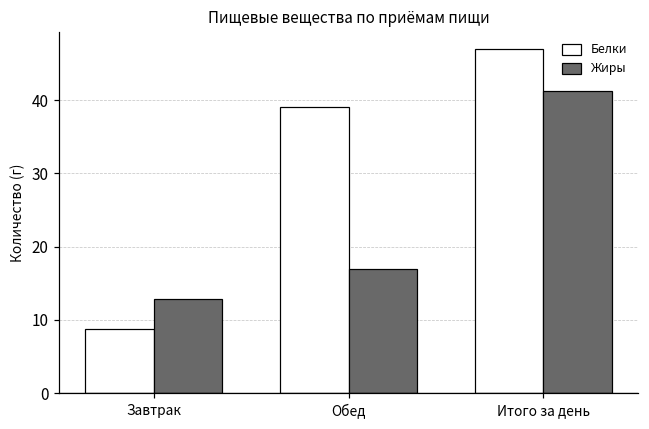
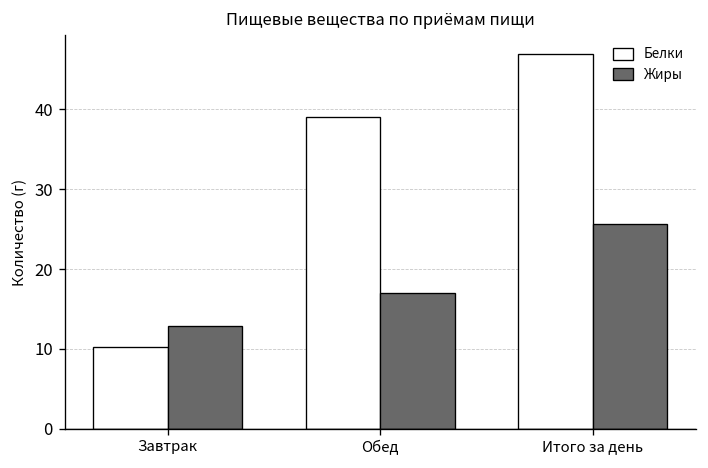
Белки, Завтрак: 9 -> 10
Жиры, Итого за день: 41 -> 26
